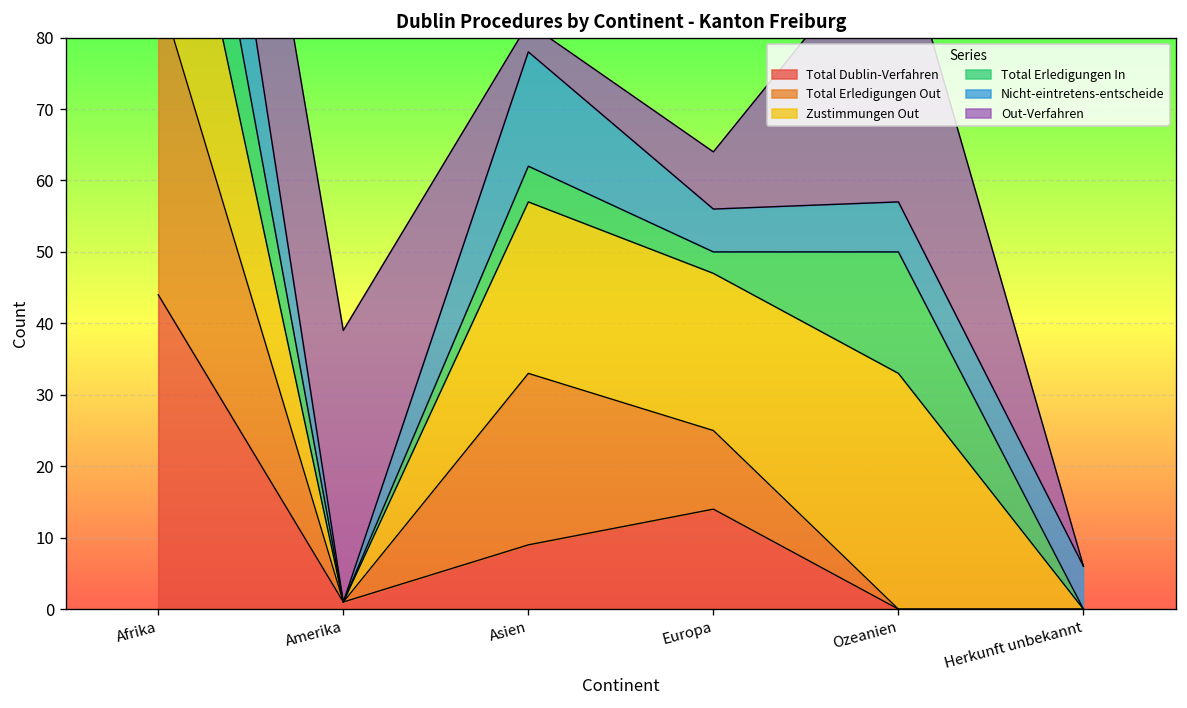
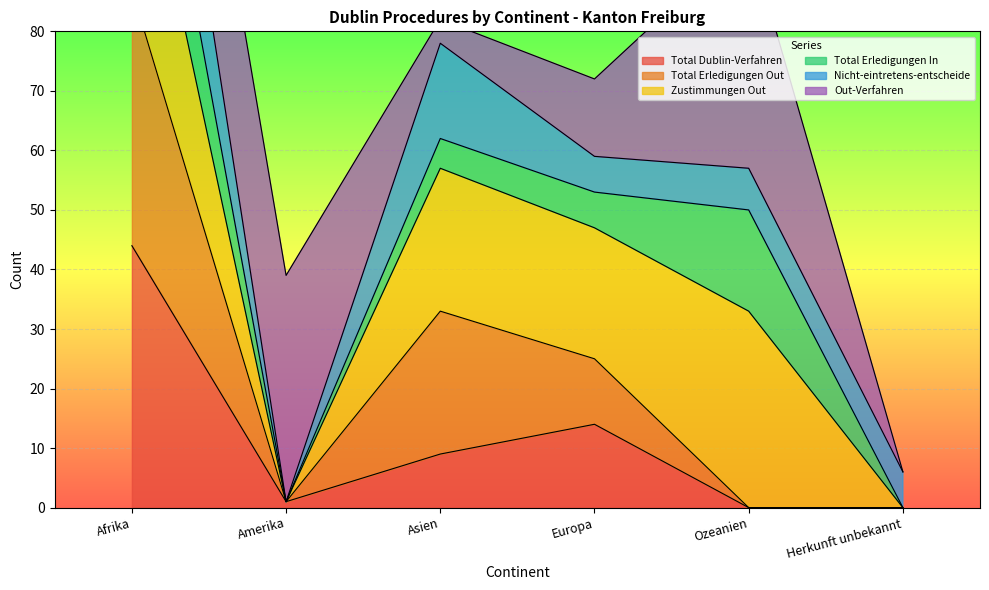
Total Erledigungen In, Europa: 3 -> 6
Out-Verfahren, Europa: 8 -> 13
